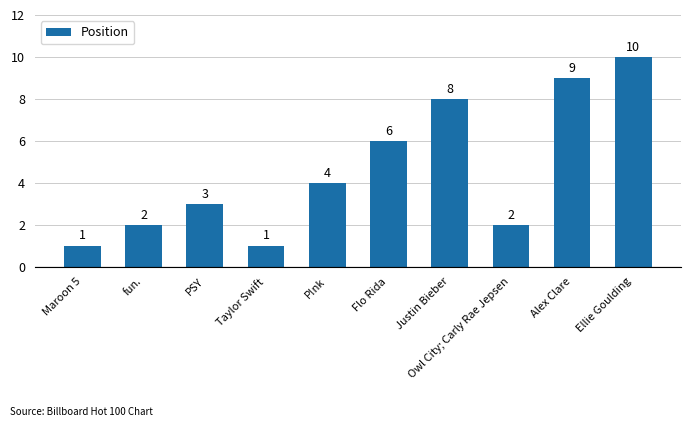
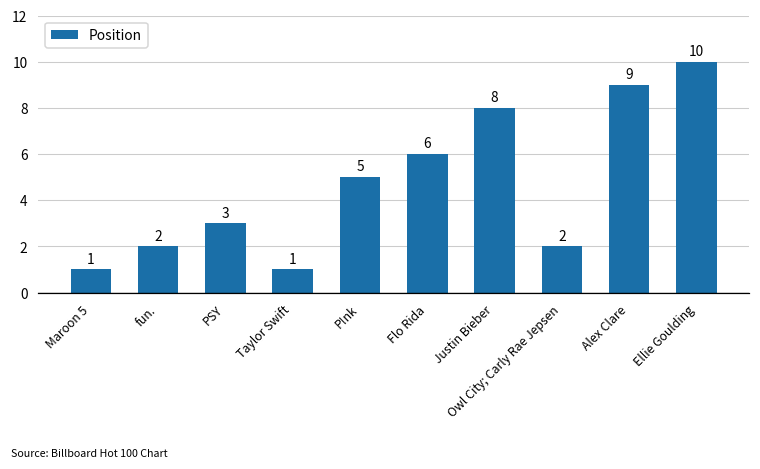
P!nk: 4 -> 5
